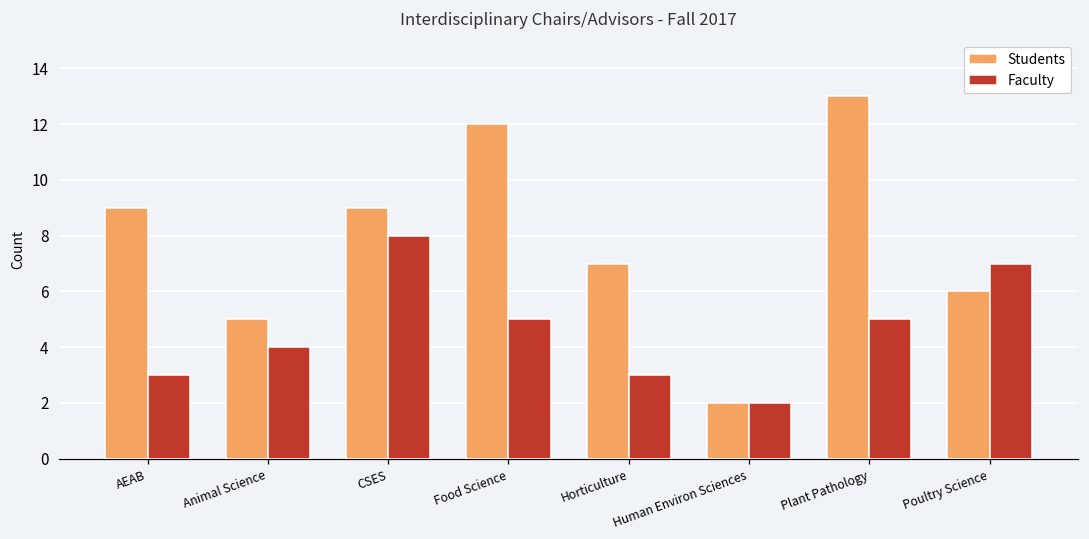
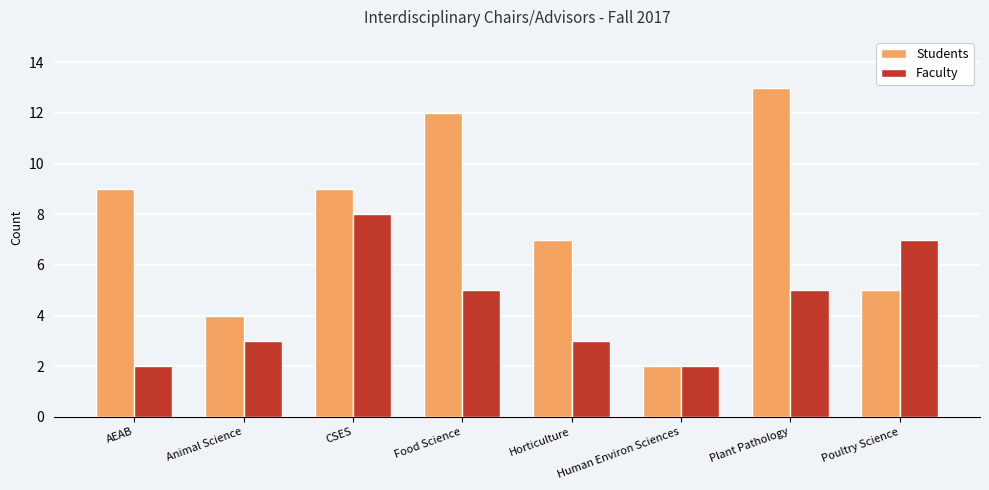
Faculty, AEAB: 3 -> 2
Students, Animal Science: 5 -> 4
Faculty, Animal Science: 4 -> 3
Students, Poultry Science: 6 -> 5
